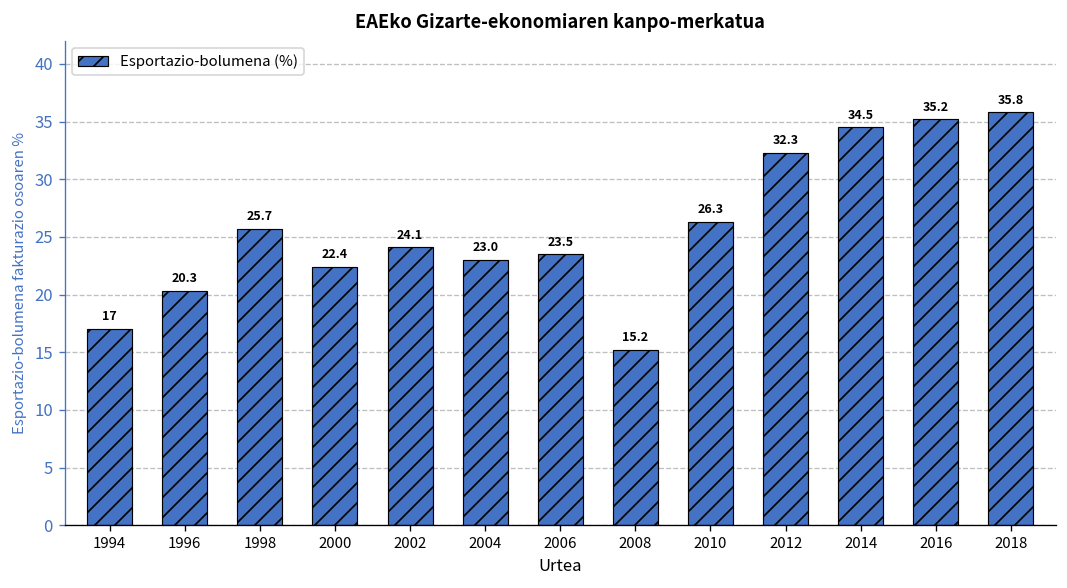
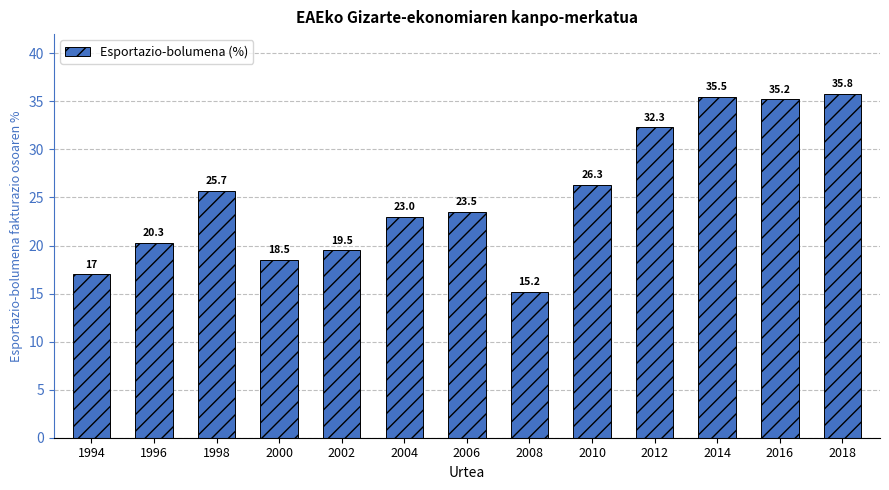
2000: 22.4 -> 18.5
2002: 24.1 -> 19.5
2014: 34.5 -> 35.5
